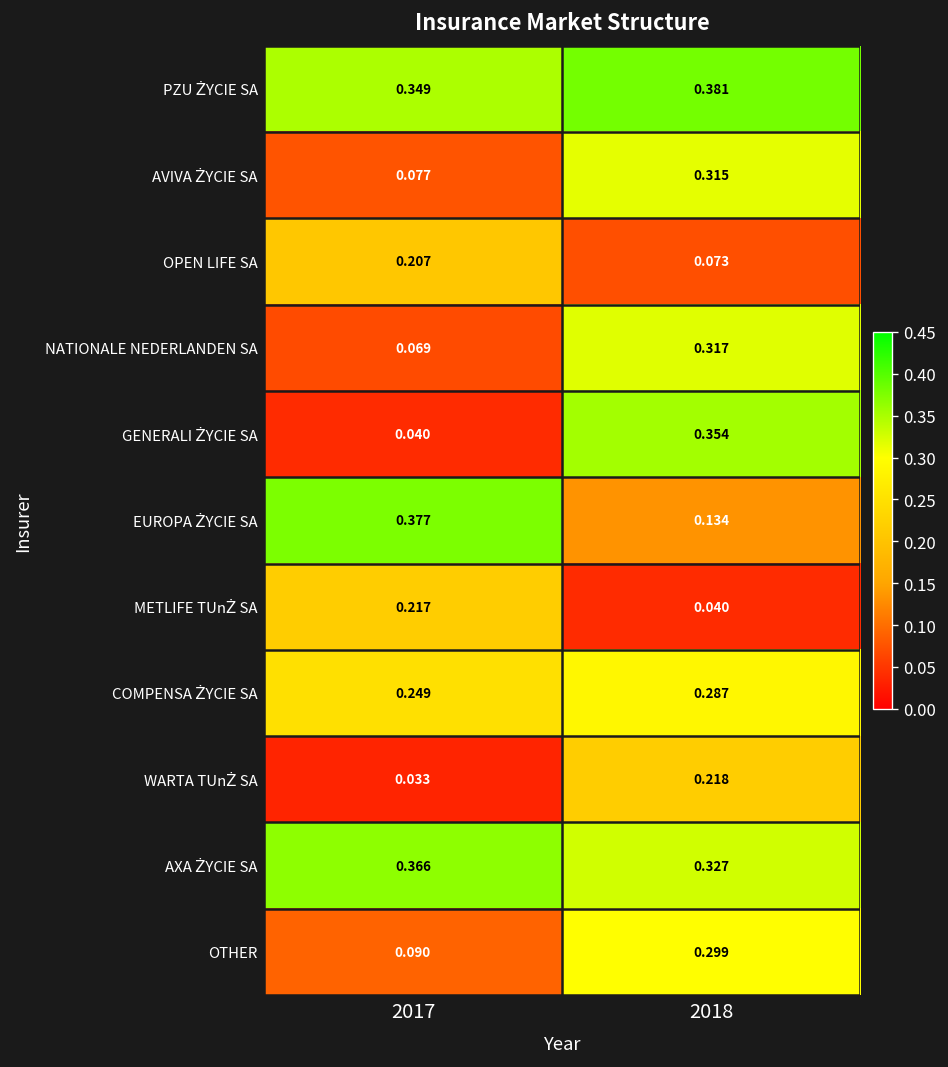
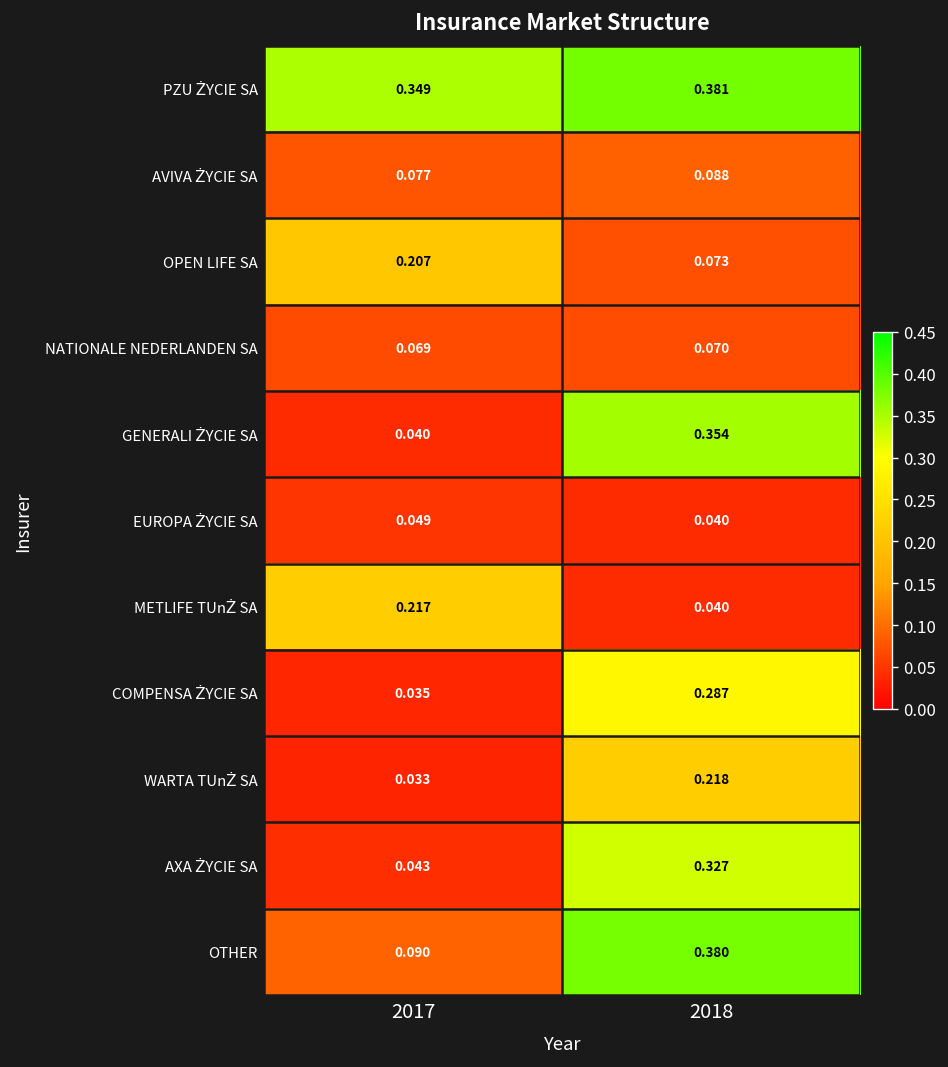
AVIVA ŻYCIE SA, 2018: 0.315 -> 0.088
NATIONALE NEDERLANDEN SA, 2018: 0.317 -> 0.070
EUROPA ŻYCIE SA, 2017: 0.377 -> 0.049
EUROPA ŻYCIE SA, 2018: 0.134 -> 0.040
COMPENSA ŻYCIE SA, 2017: 0.249 -> 0.035
AXA ŻYCIE SA, 2017: 0.366 -> 0.043
OTHER, 2018: 0.299 -> 0.380
